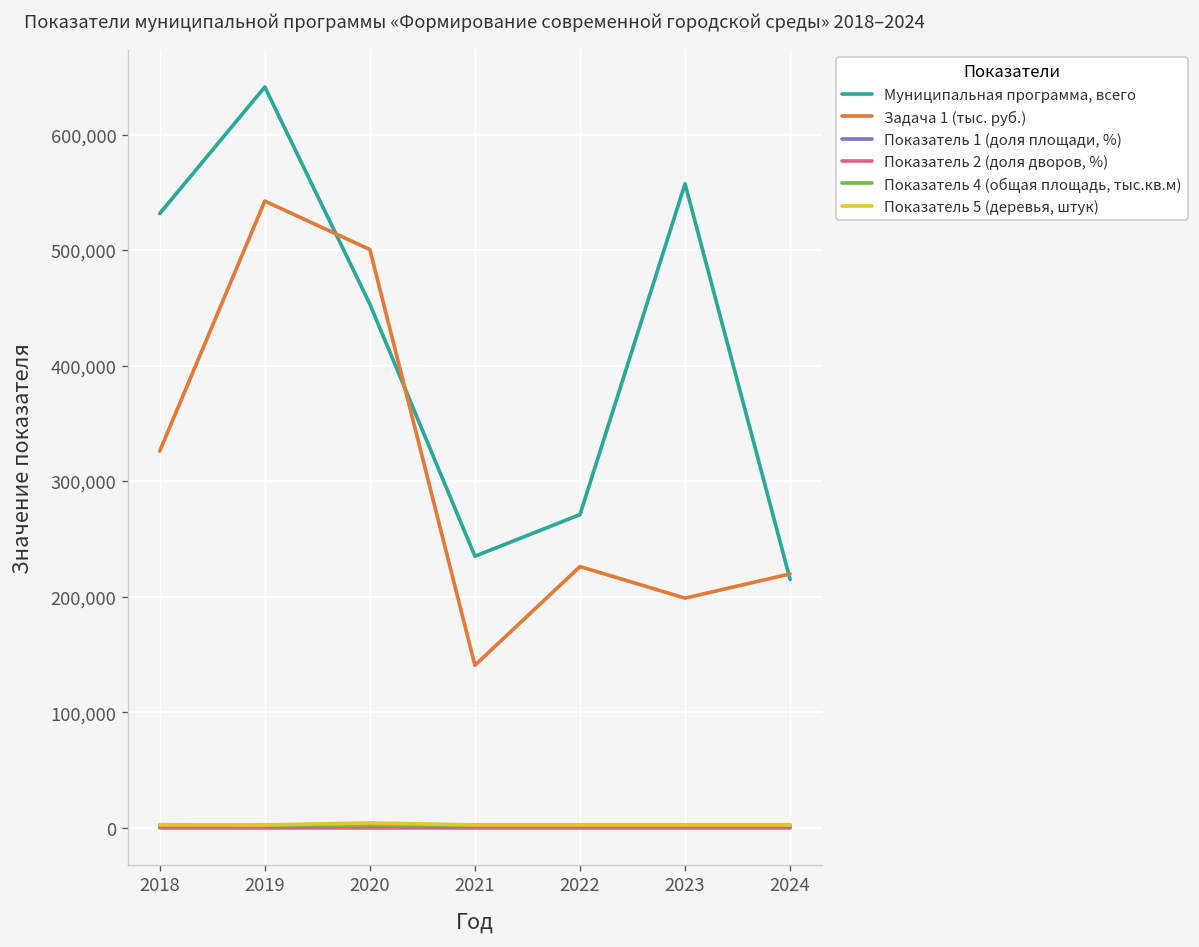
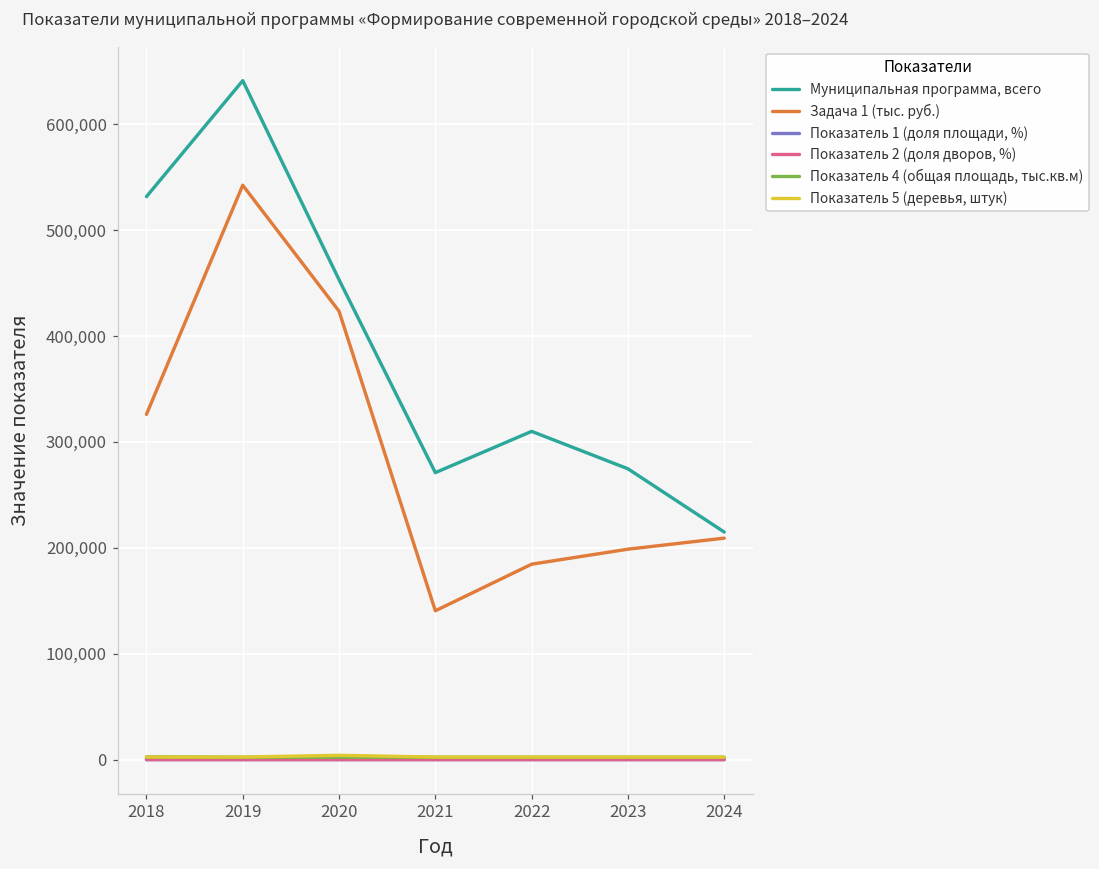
Задача 1 (тыс. руб.), 2020: 500,000 -> 420,000
Муниципальная программа, всего, 2021: 230,000 -> 270,000
Муниципальная программа, всего, 2022: 270,000 -> 310,000
Задача 1 (тыс. руб.), 2022: 230,000 -> 180,000
Муниципальная программа, всего, 2023: 560,000 -> 270,000
Задача 1 (тыс. руб.), 2024: 220,000 -> 210,000
